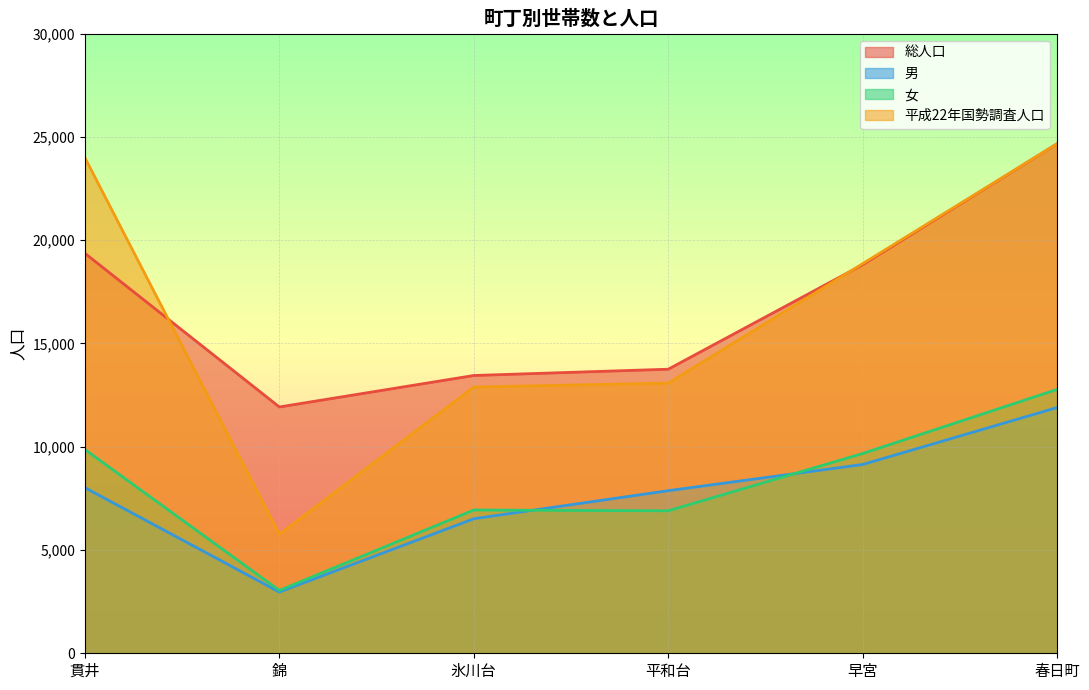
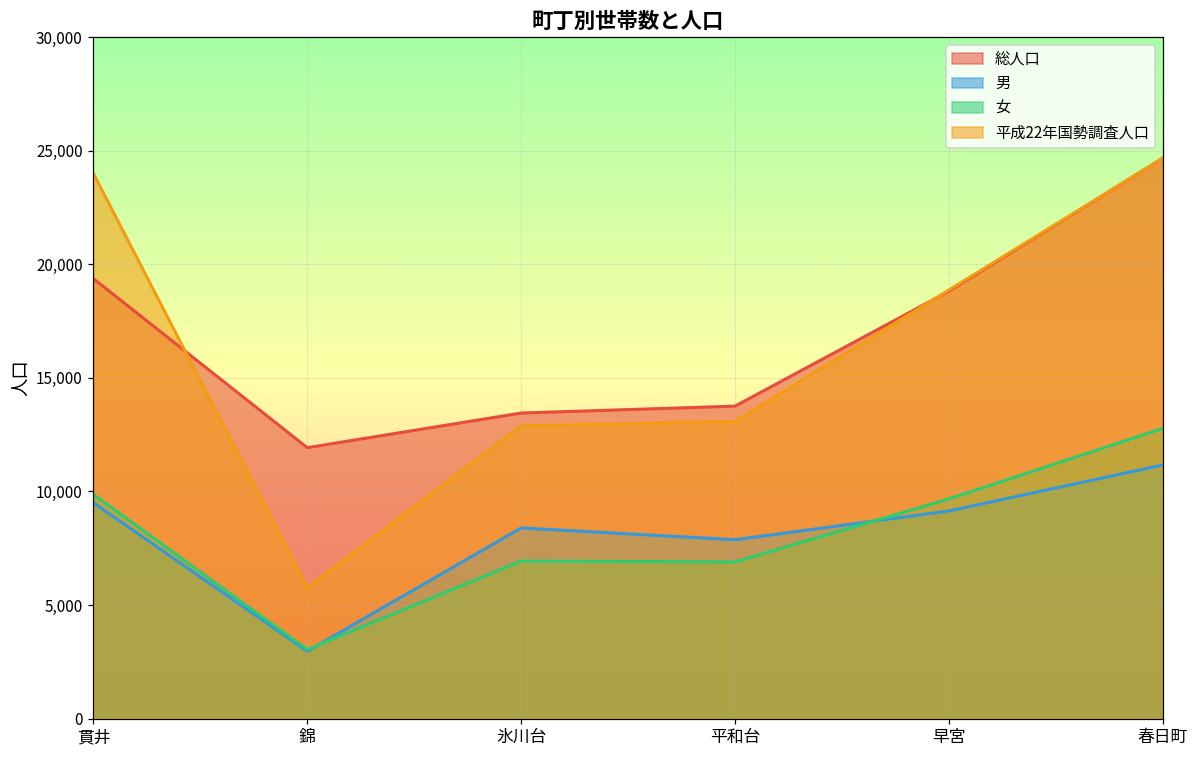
男, 貫井: 8,000 -> 9,500
男, 氷川台: 6,500 -> 8,400
男, 春日町: 11,900 -> 11,200
